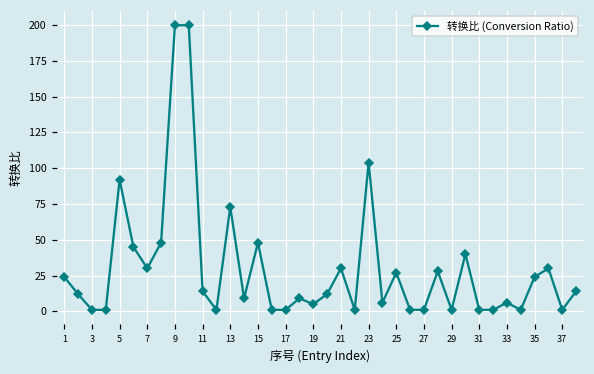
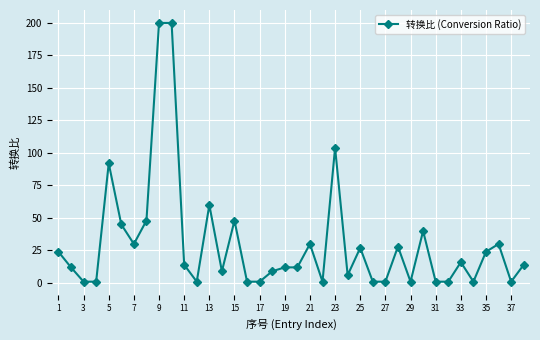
13: 73 -> 60
19: 5 -> 12
33: 6 -> 16
